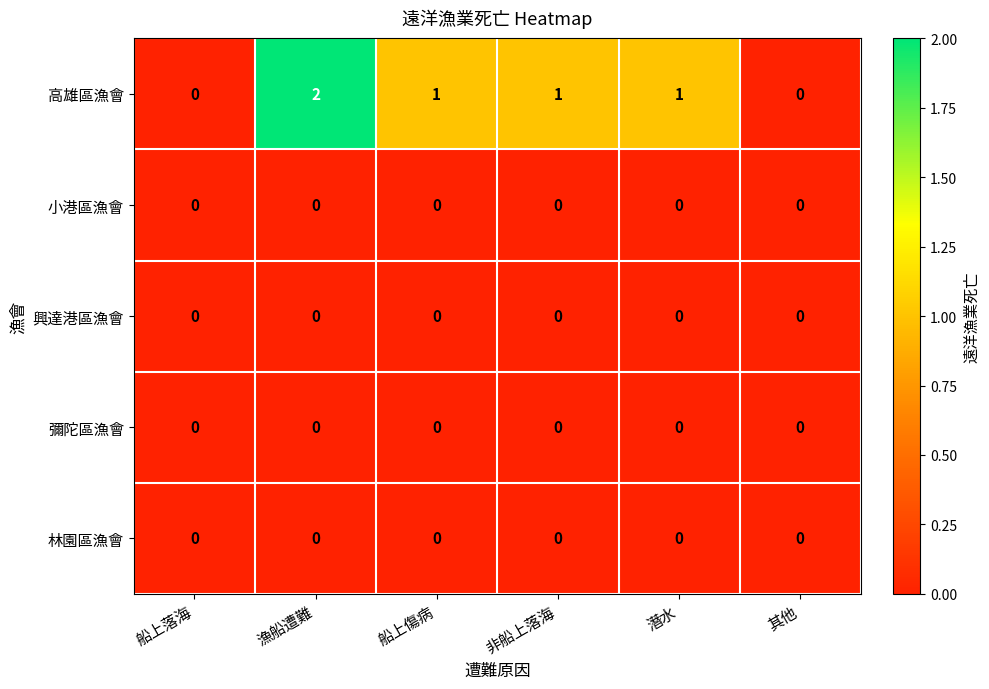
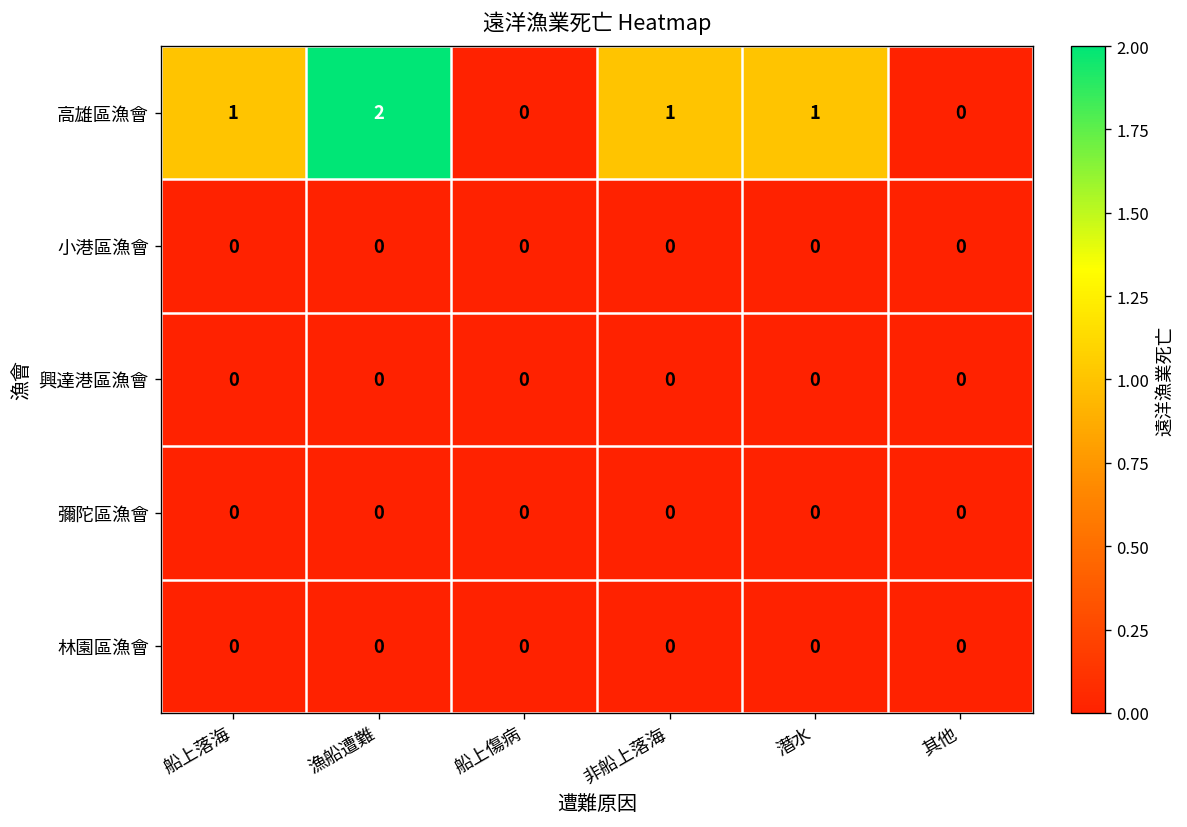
高雄區漁會, 船上落海: 0 -> 1
高雄區漁會, 船上傷病: 1 -> 0
